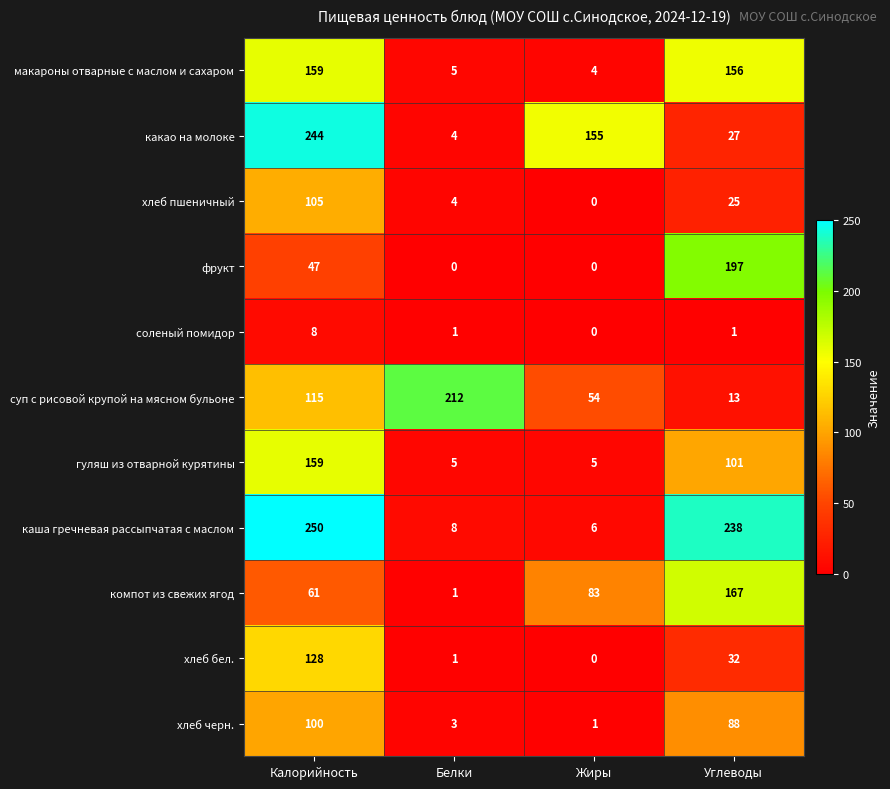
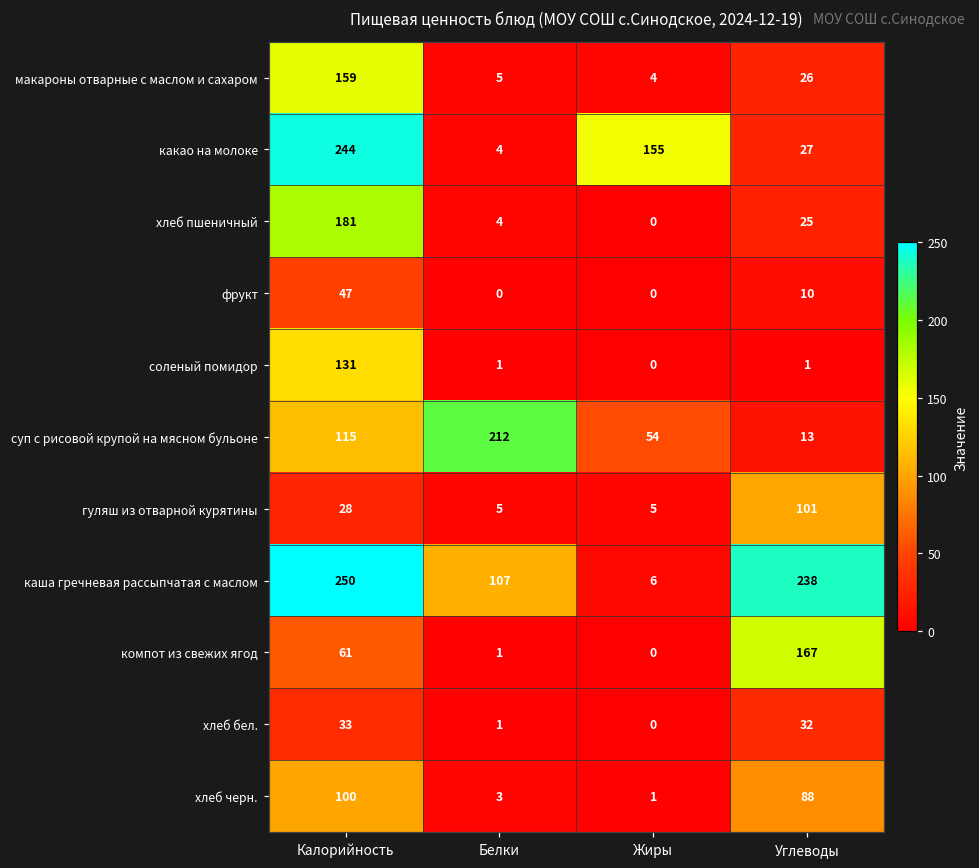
макароны отварные с маслом и сахаром, Углеводы: 156 -> 26
хлеб пшеничный, Калорийность: 105 -> 181
фрукт, Углеводы: 197 -> 10
соленый помидор, Калорийность: 8 -> 131
гуляш из отварной курятины, Калорийность: 159 -> 28
каша гречневая рассыпчатая с маслом, Белки: 8 -> 107
компот из свежих ягод, Жиры: 83 -> 0
хлеб бел., Калорийность: 128 -> 33
